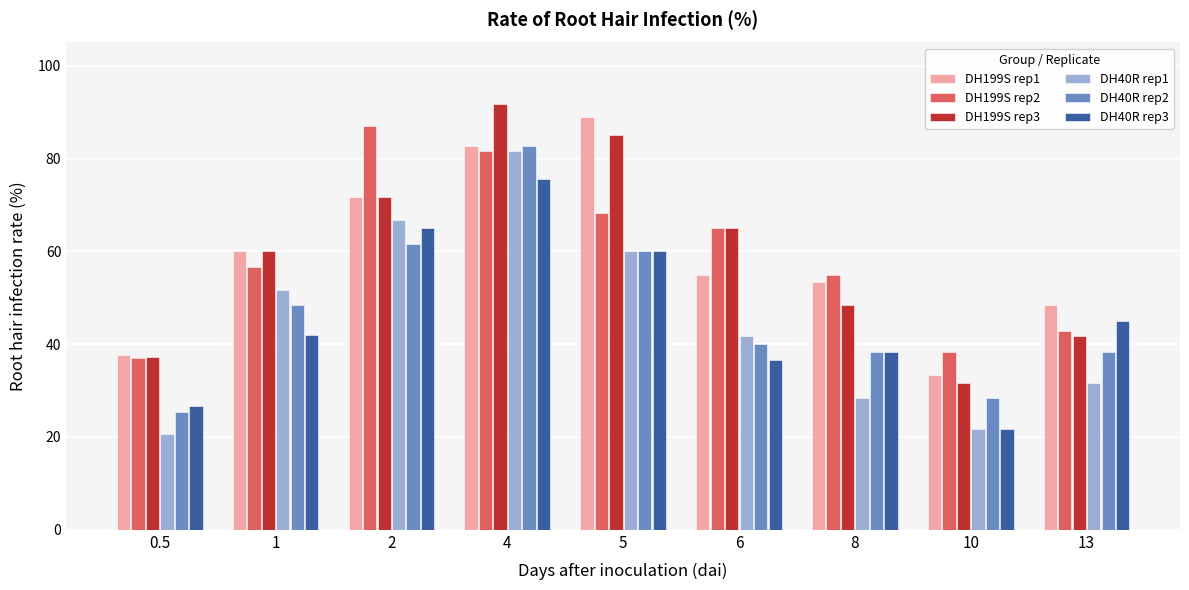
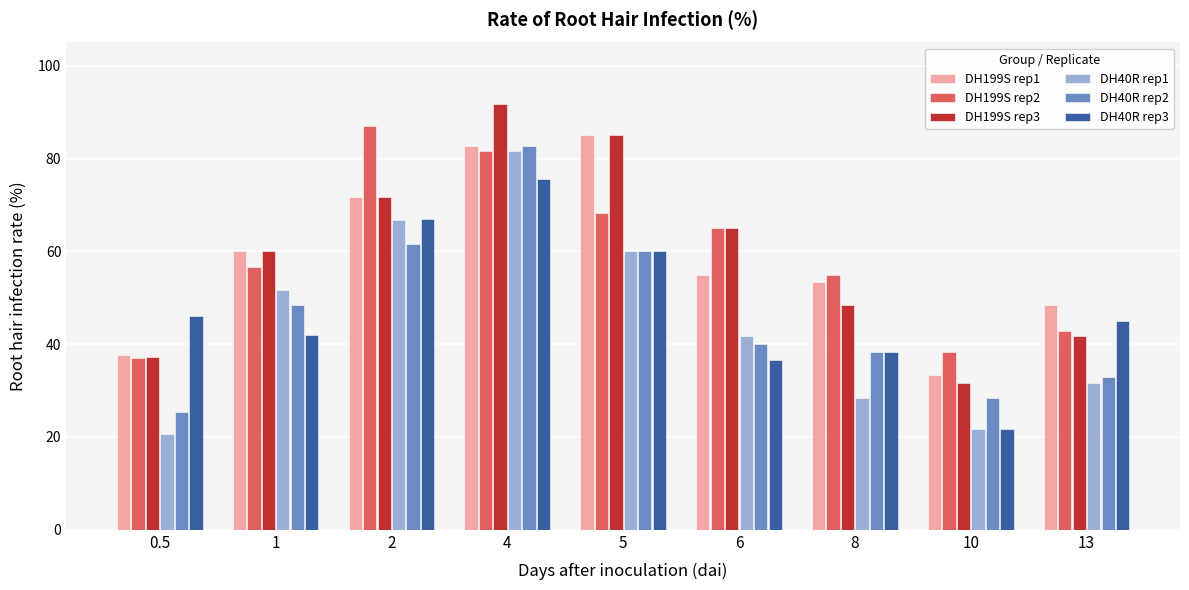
DH40R rep3, 0.5: 27 -> 46
DH40R rep3, 2: 65 -> 67
DH199S rep1, 5: 89 -> 85
DH40R rep2, 13: 38 -> 33
